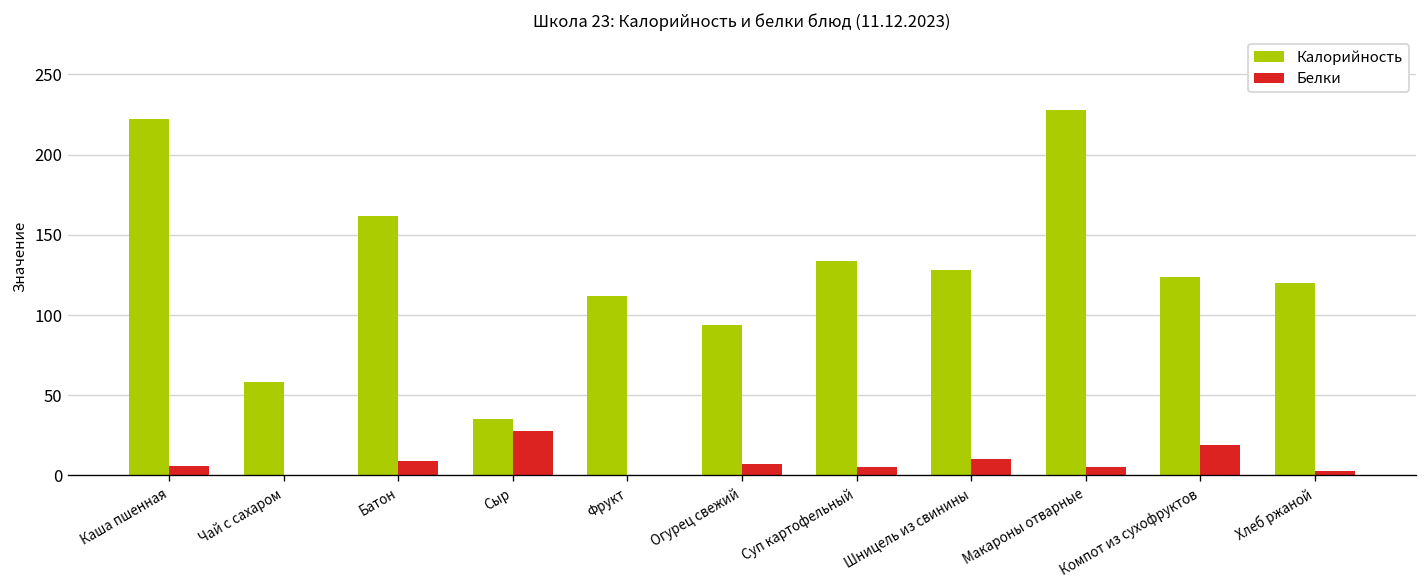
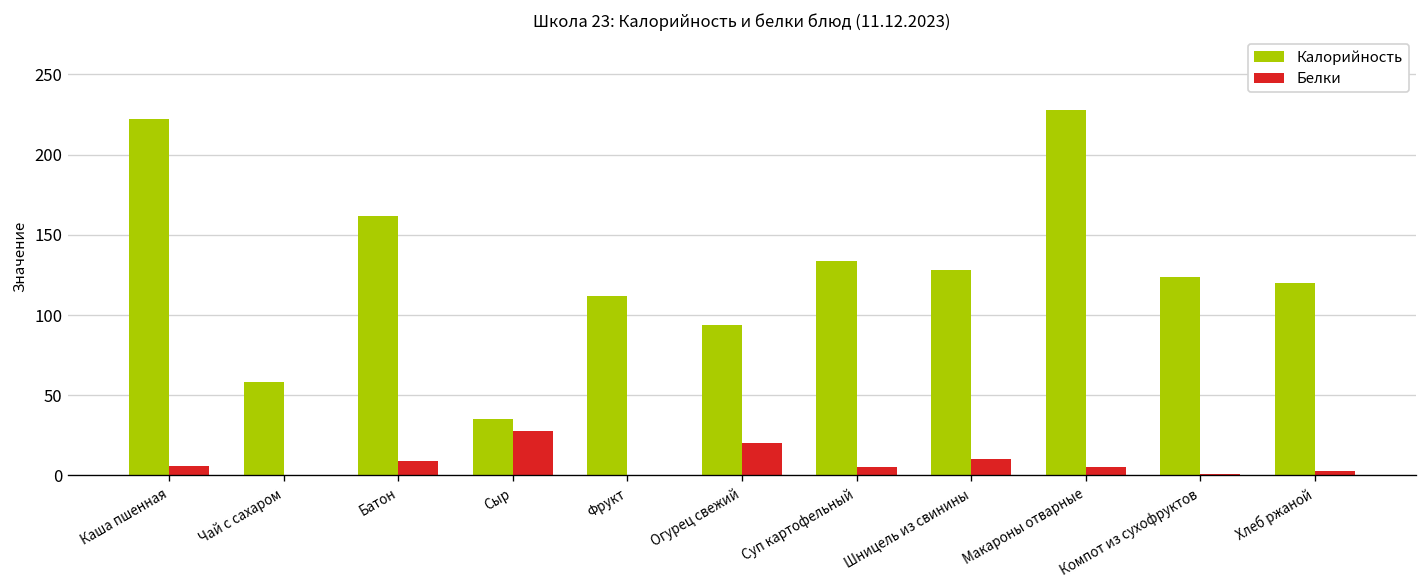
Белки, Огурец свежий: 7 -> 20
Белки, Компот из сухофруктов: 19 -> 1
